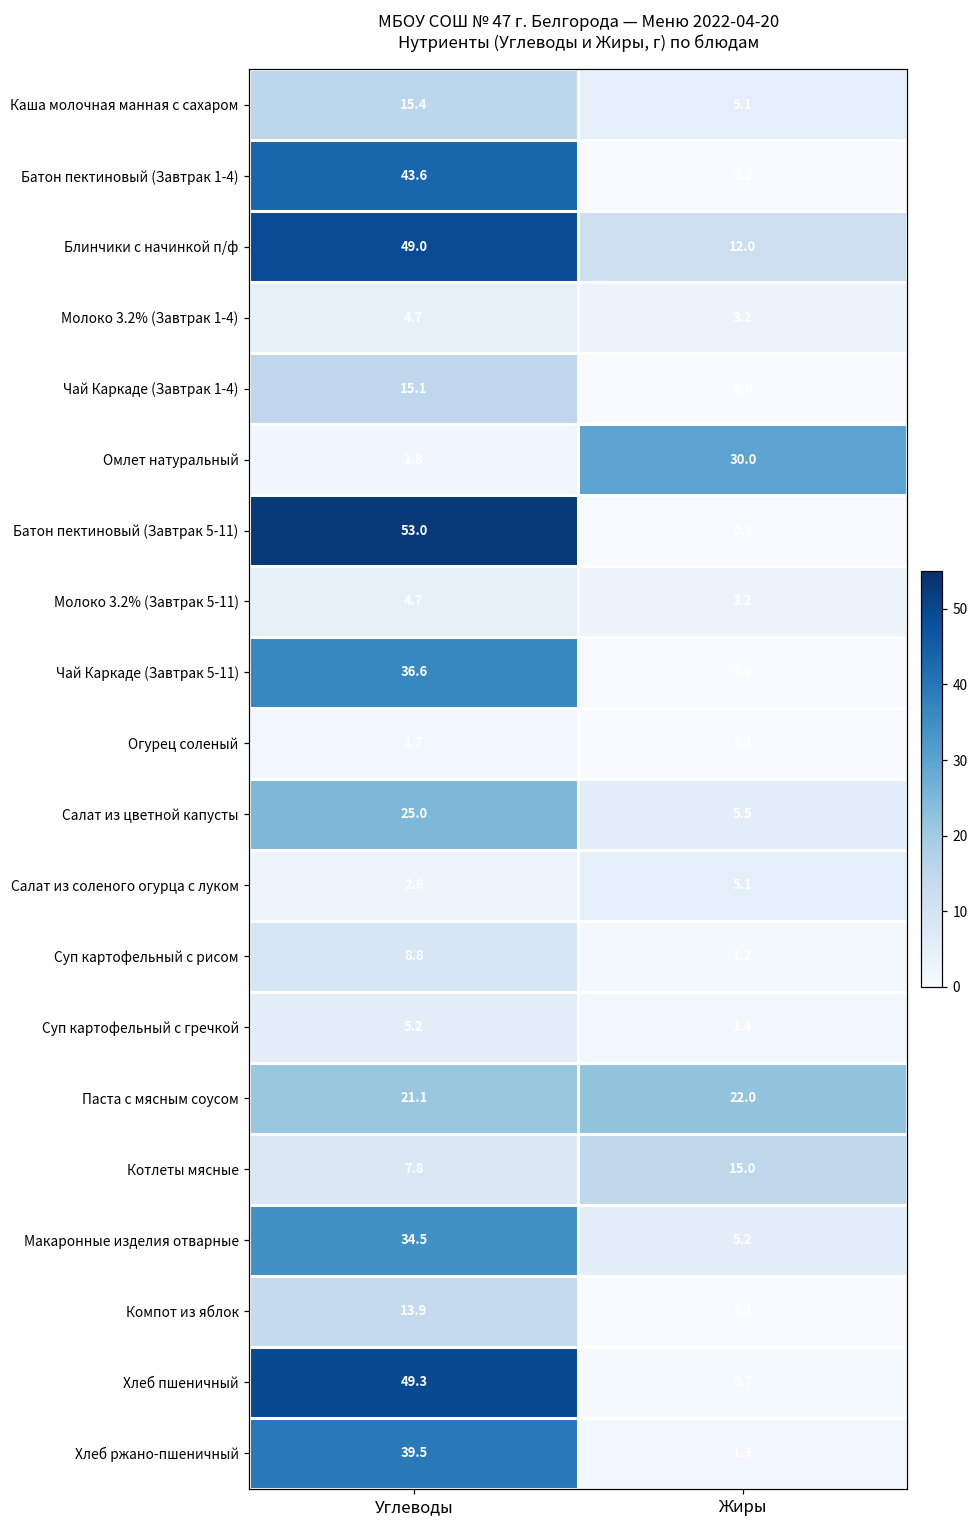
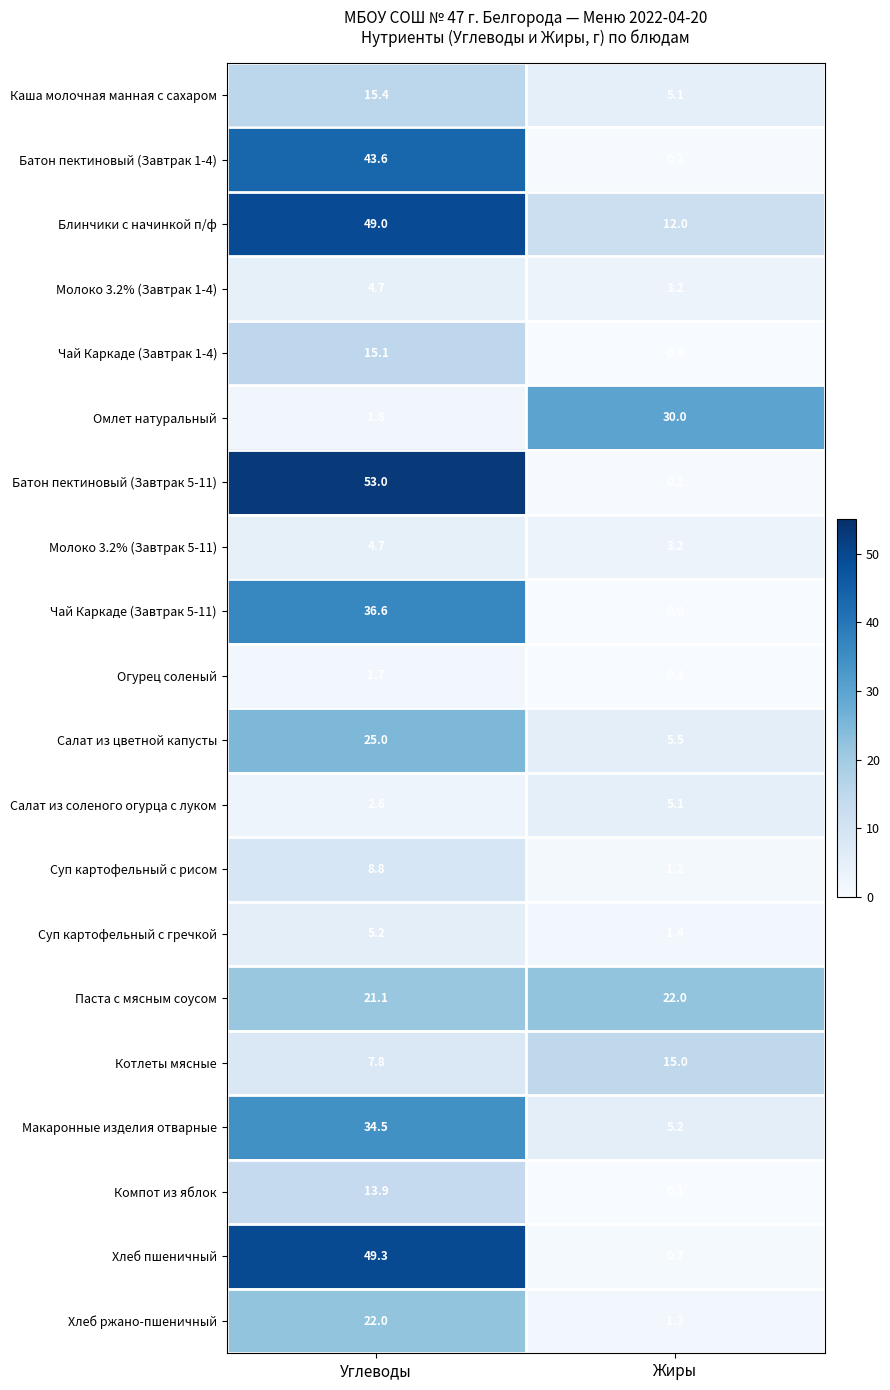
Хлеб ржано-пшеничный, Углеводы: 39.5 -> 22.0
